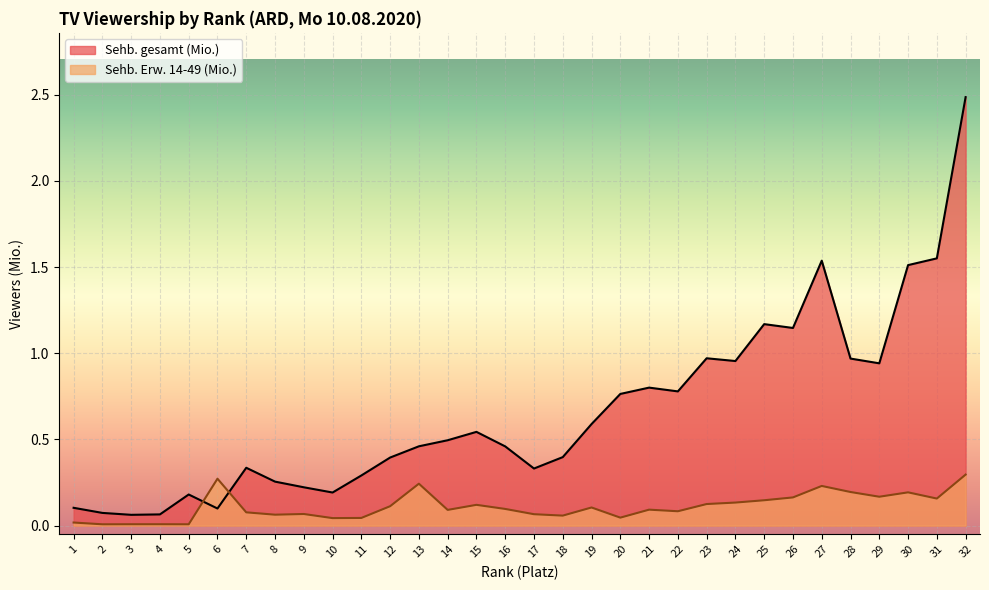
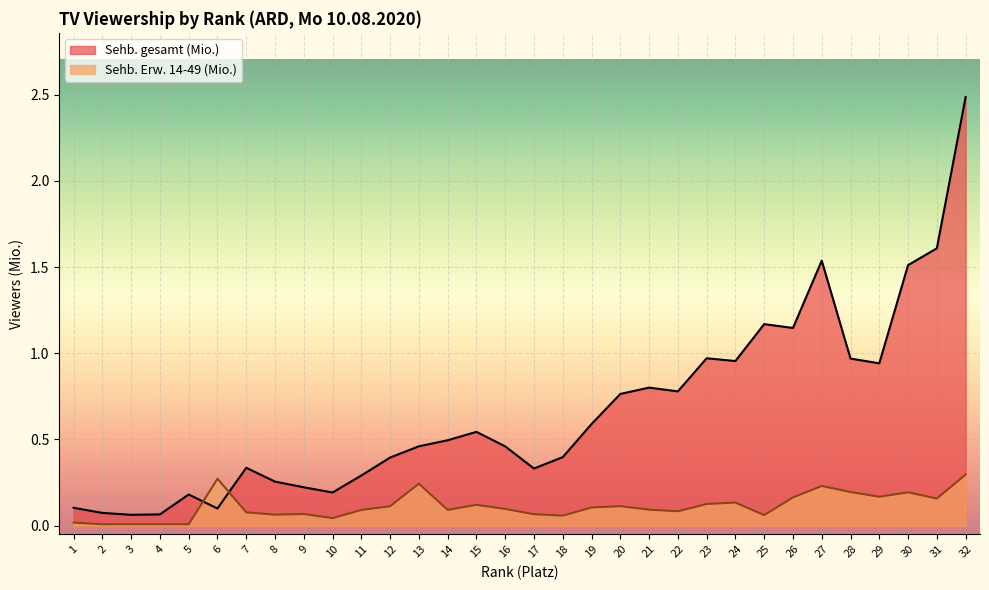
Sehb. Erw. 14-49 (Mio.), 11: 0.04 -> 0.09
Sehb. Erw. 14-49 (Mio.), 20: 0.05 -> 0.11
Sehb. Erw. 14-49 (Mio.), 25: 0.15 -> 0.06
Sehb. gesamt (Mio.), 31: 1.55 -> 1.61
